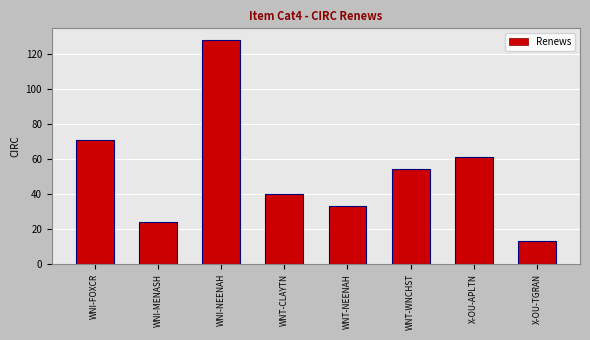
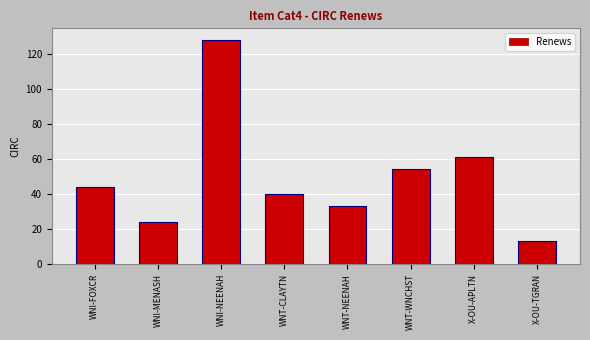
WNI-FOXCR: 71 -> 44
